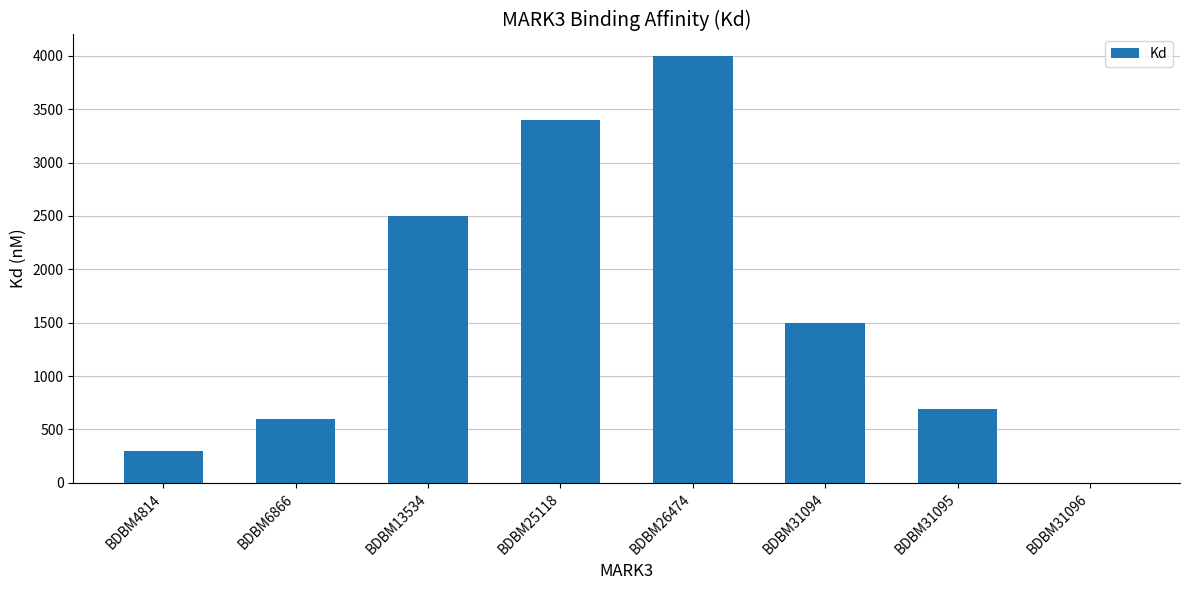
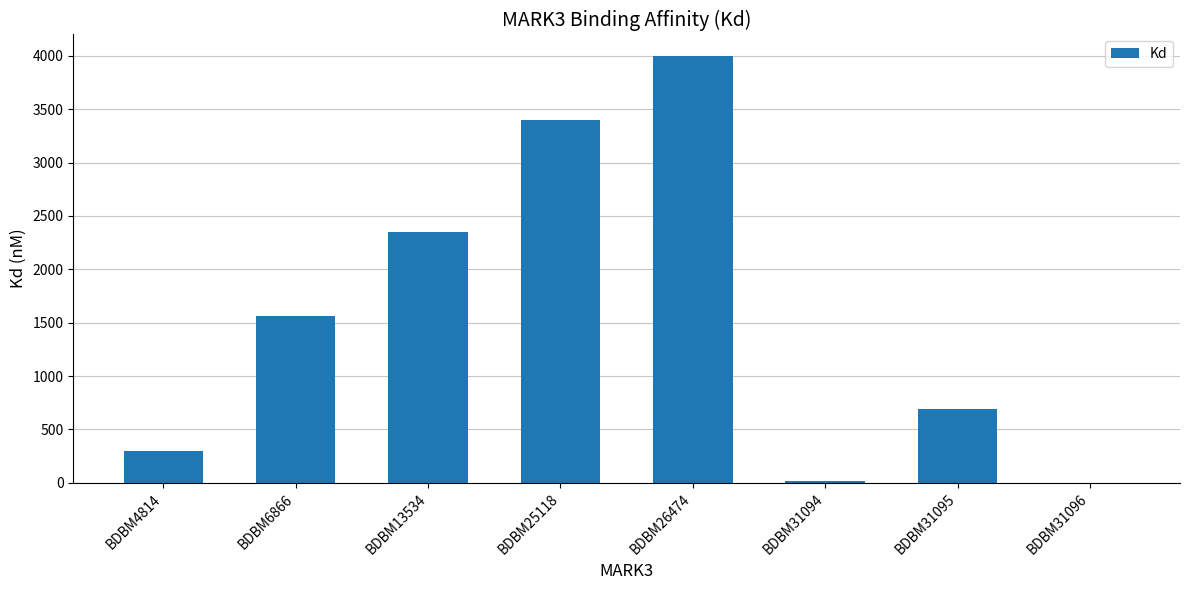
BDBM6866: 600 -> 1570
BDBM13534: 2500 -> 2350
BDBM31094: 1500 -> 20
